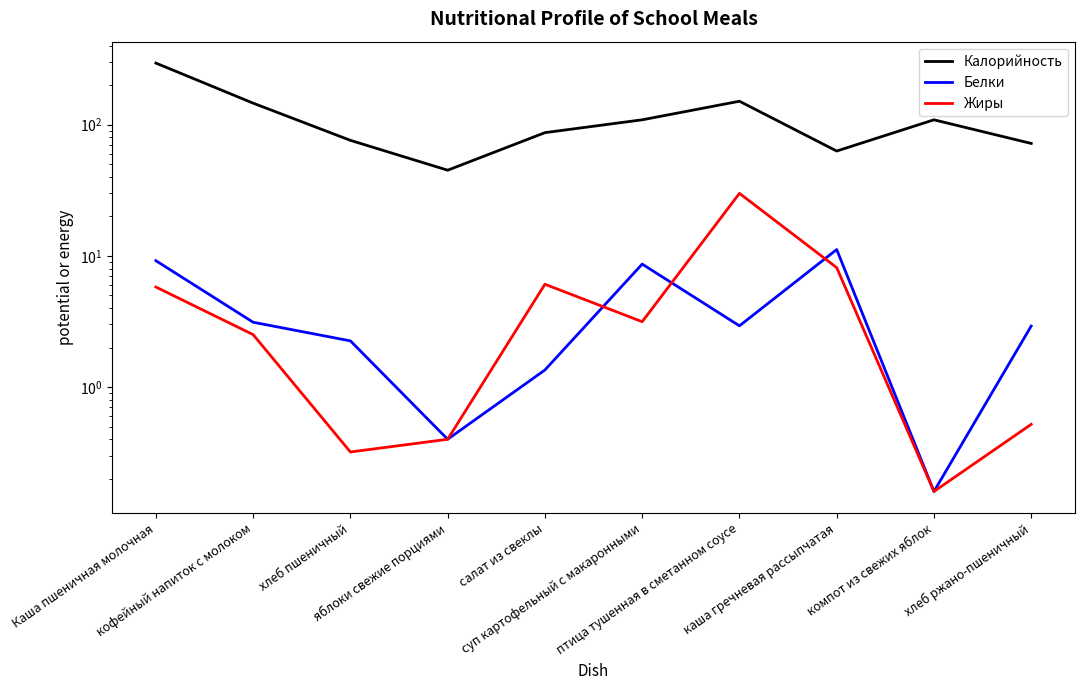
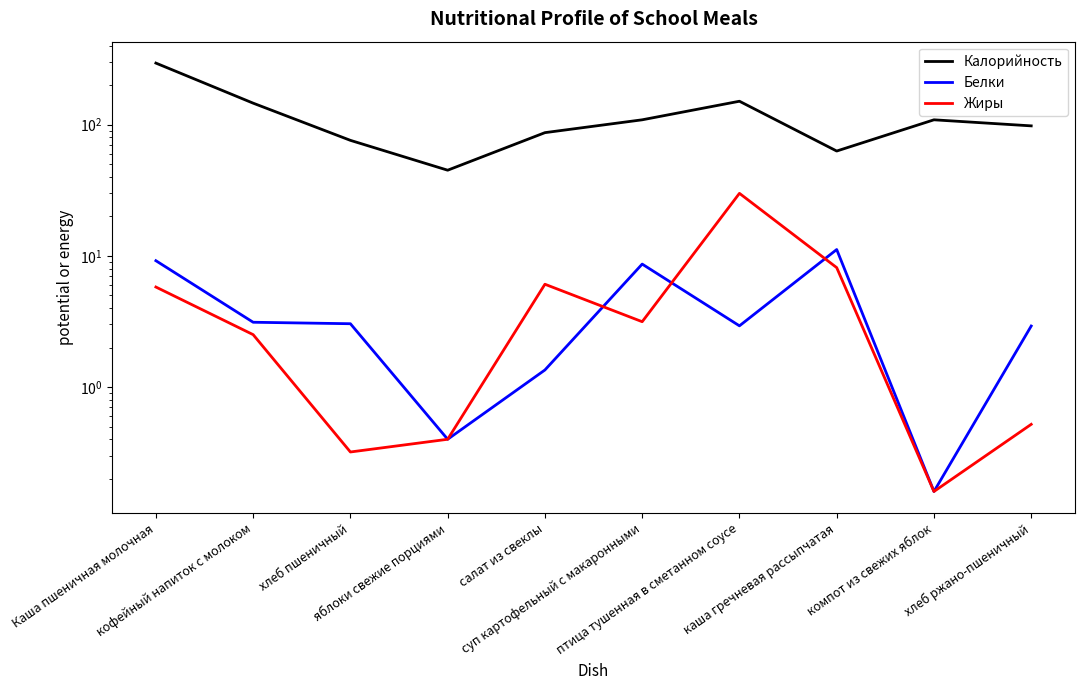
Белки, хлеб пшеничный: 2.3 -> 3.0
Калорийность, хлеб ржано-пшеничный: 70 -> 100
